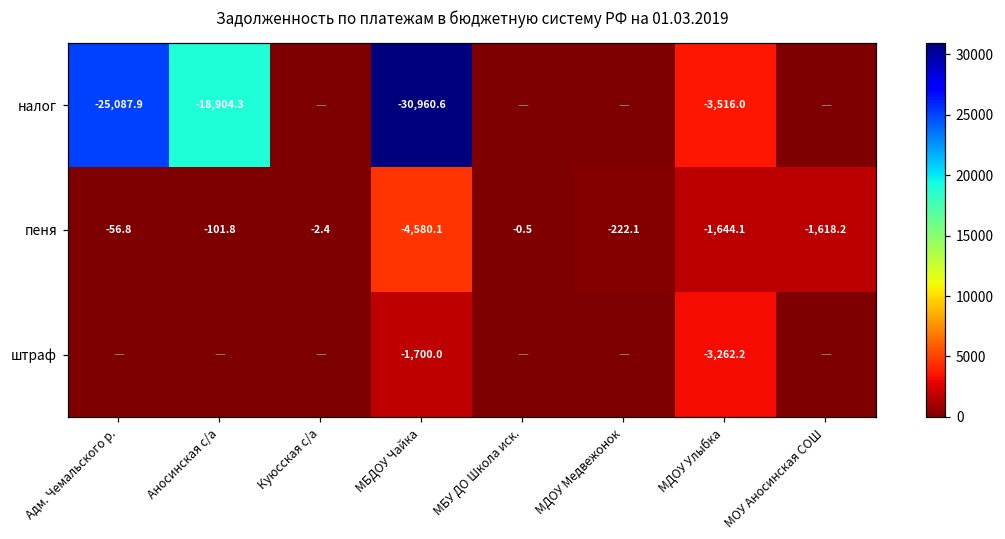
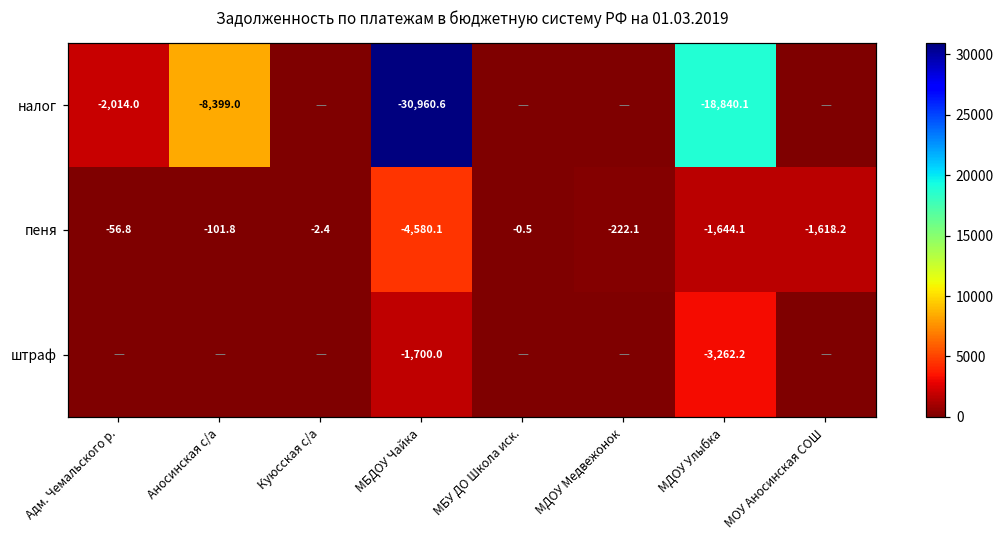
налог, Адм. Чемальского р.: -25,087.9 -> -2,014.0
налог, Аносинская с/а: -18,904.3 -> -8,399.0
налог, МДОУ Улыбка: -3,516.0 -> -18,840.1
